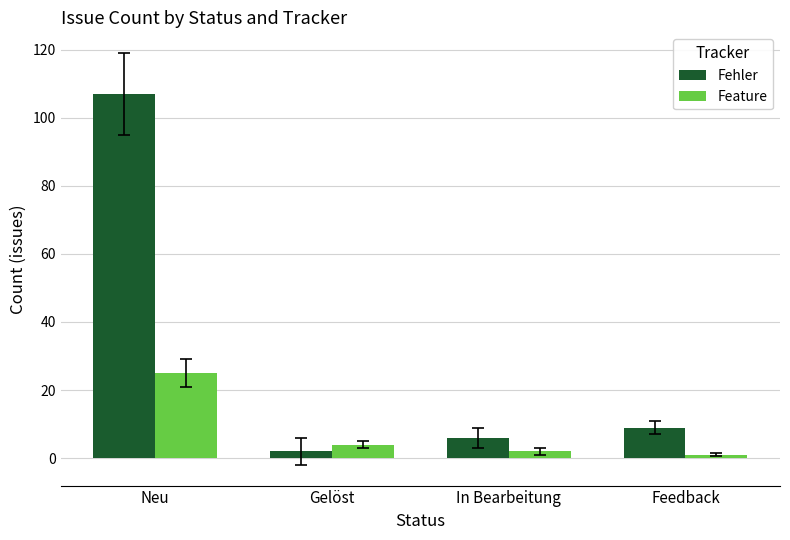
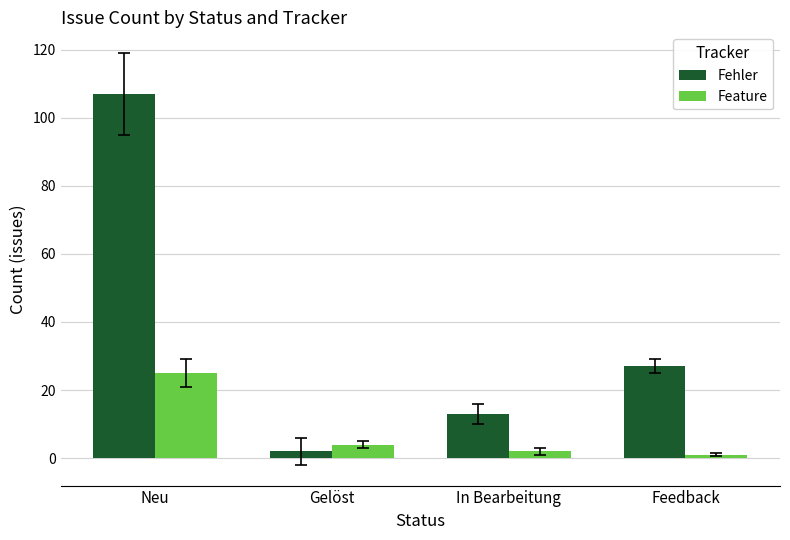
Fehler, In Bearbeitung: 6 -> 13
Fehler, Feedback: 9 -> 27
